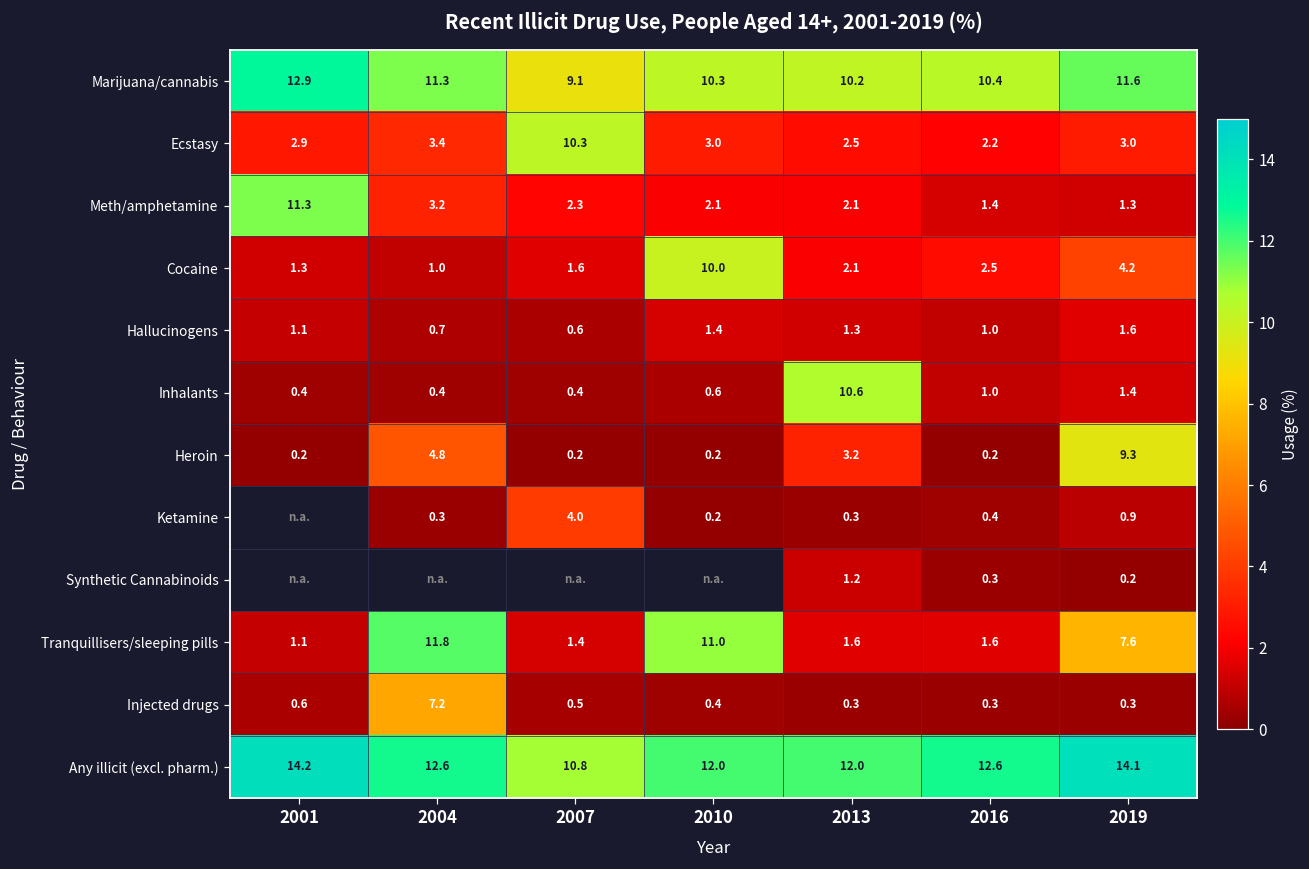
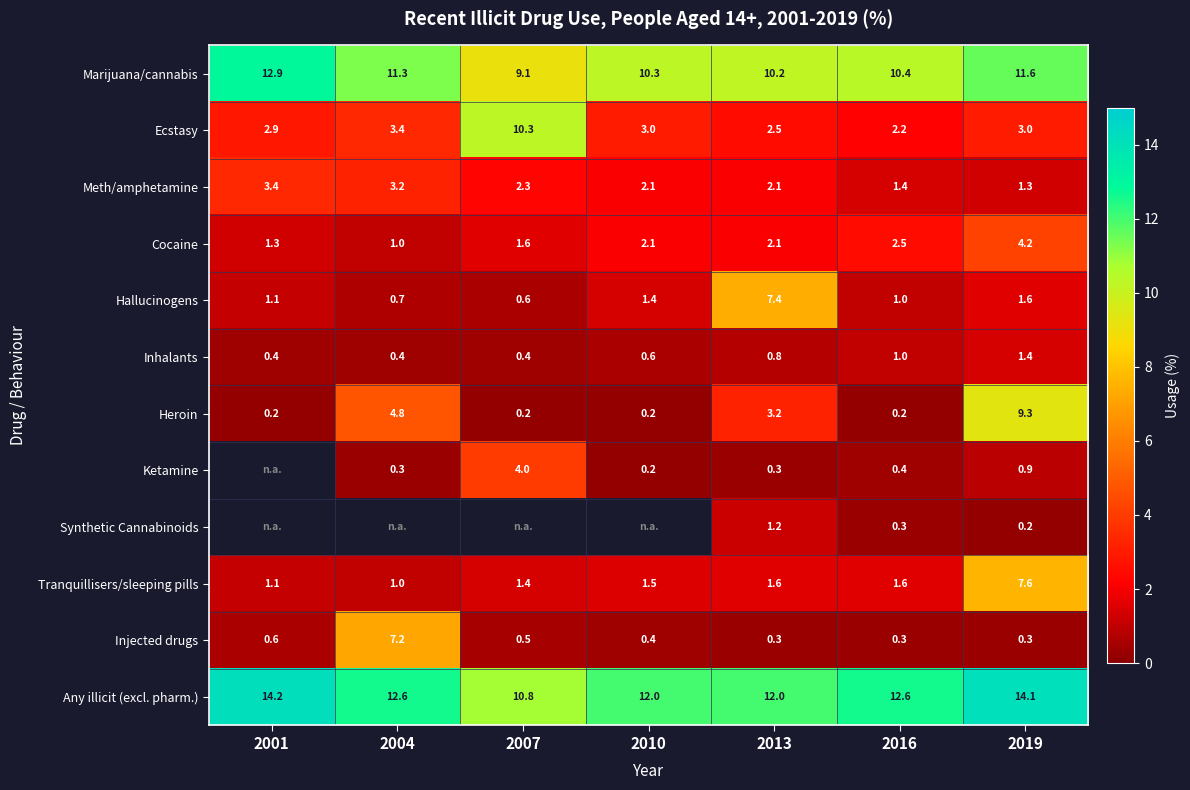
Meth/amphetamine, 2001: 11.3 -> 3.4
Cocaine, 2010: 10.0 -> 2.1
Hallucinogens, 2013: 1.3 -> 7.4
Inhalants, 2013: 10.6 -> 0.8
Tranquillisers/sleeping pills, 2004: 11.8 -> 1.0
Tranquillisers/sleeping pills, 2010: 11.0 -> 1.5
